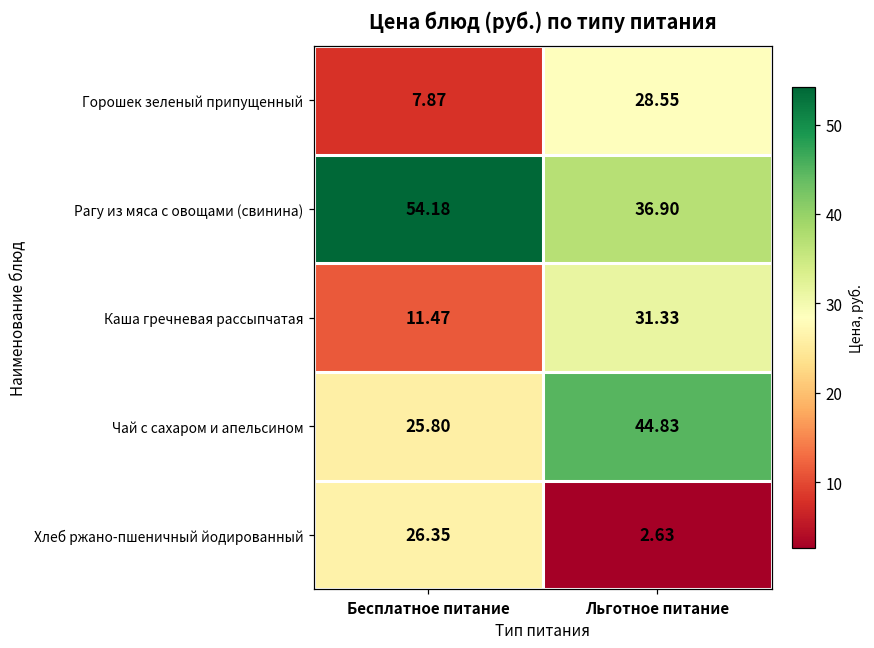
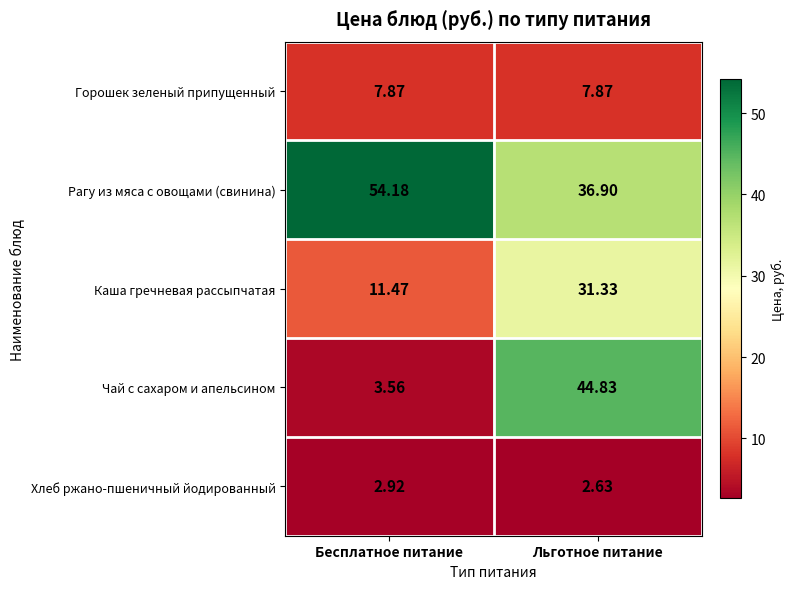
Горошек зеленый припущенный, Льготное питание: 28.55 -> 7.87
Чай с сахаром и апельсином, Бесплатное питание: 25.80 -> 3.56
Хлеб ржано-пшеничный йодированный, Бесплатное питание: 26.35 -> 2.92
